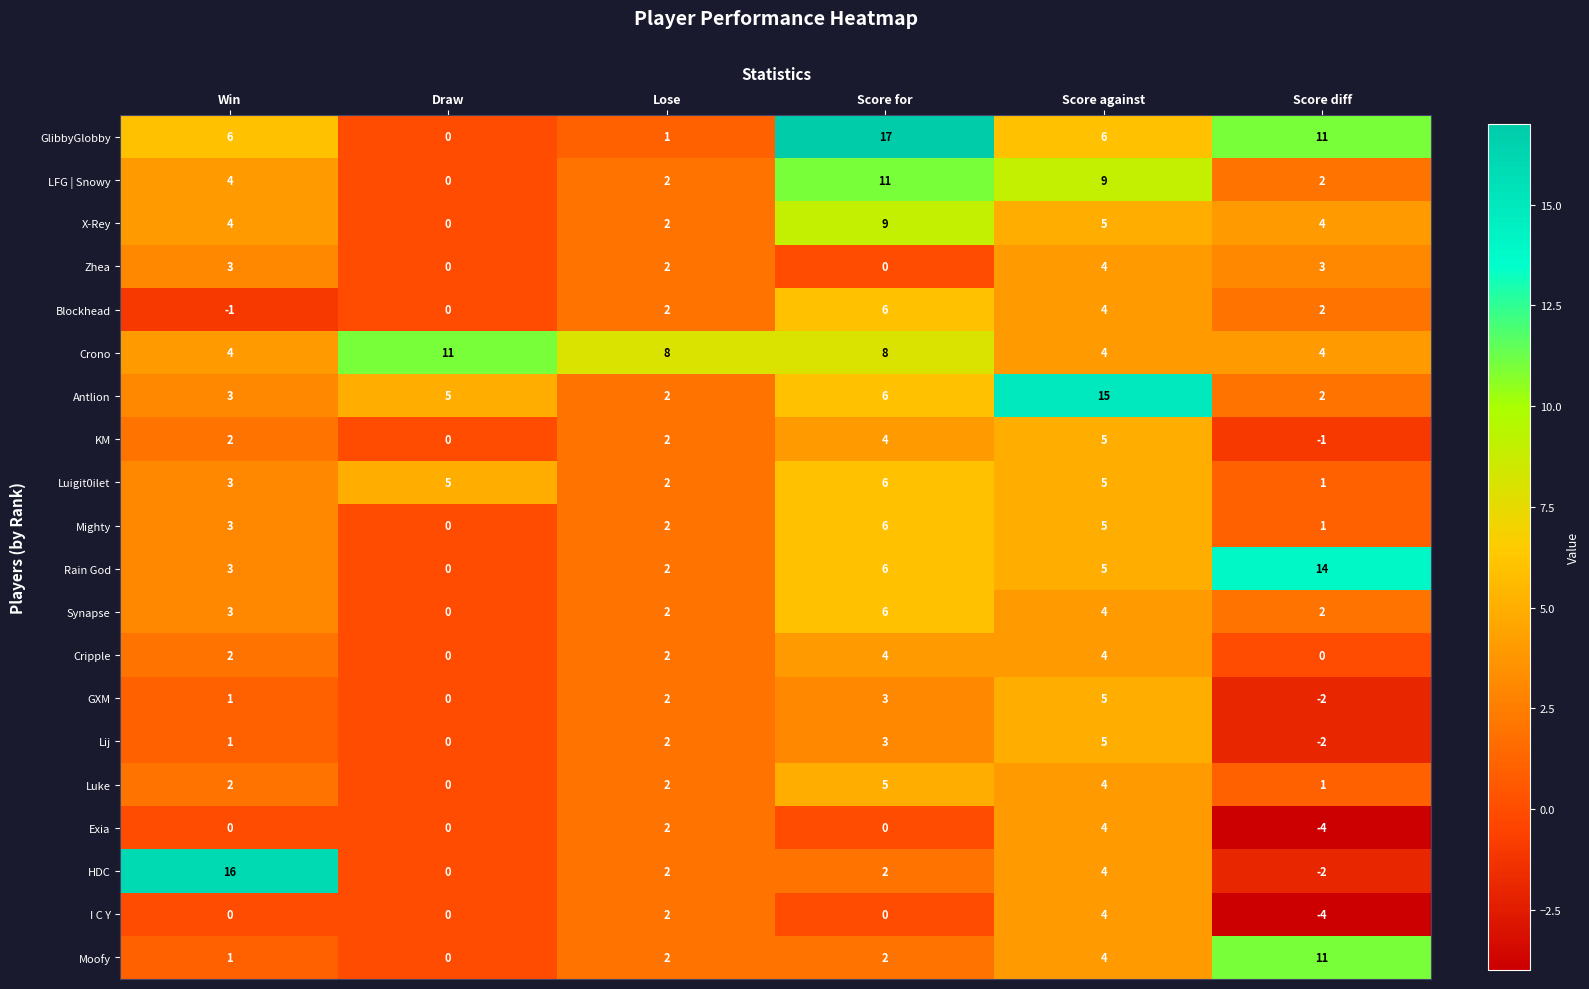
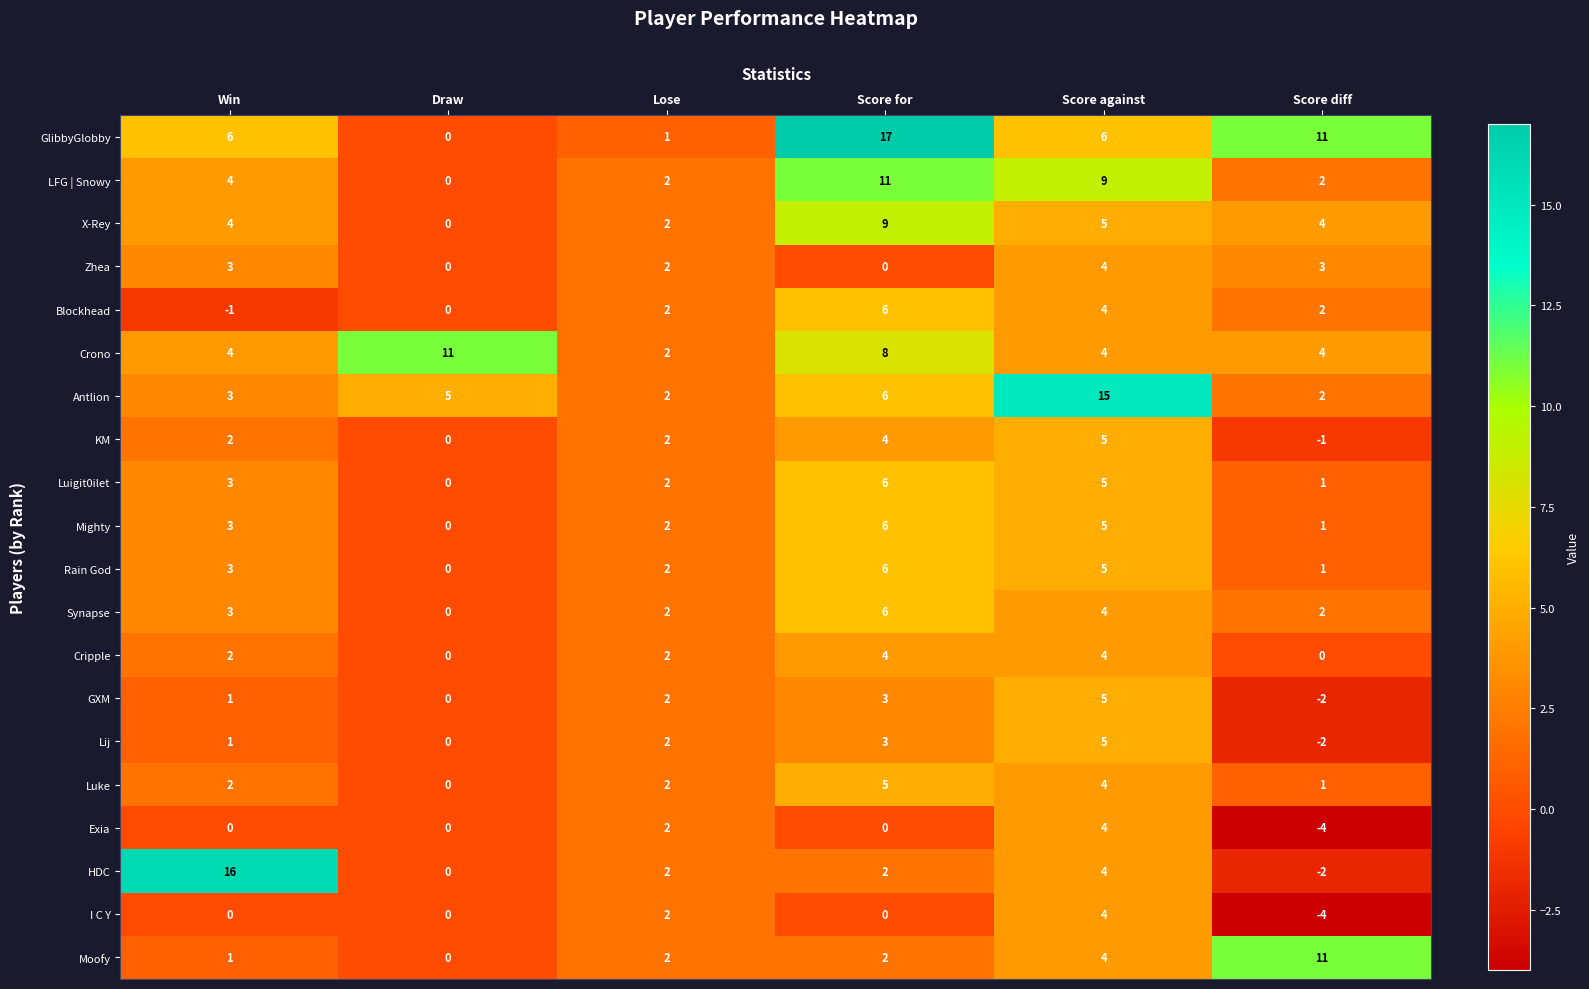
Crono, Lose: 8 -> 2
Luigit0ilet, Draw: 5 -> 0
Rain God, Score diff: 14 -> 1
